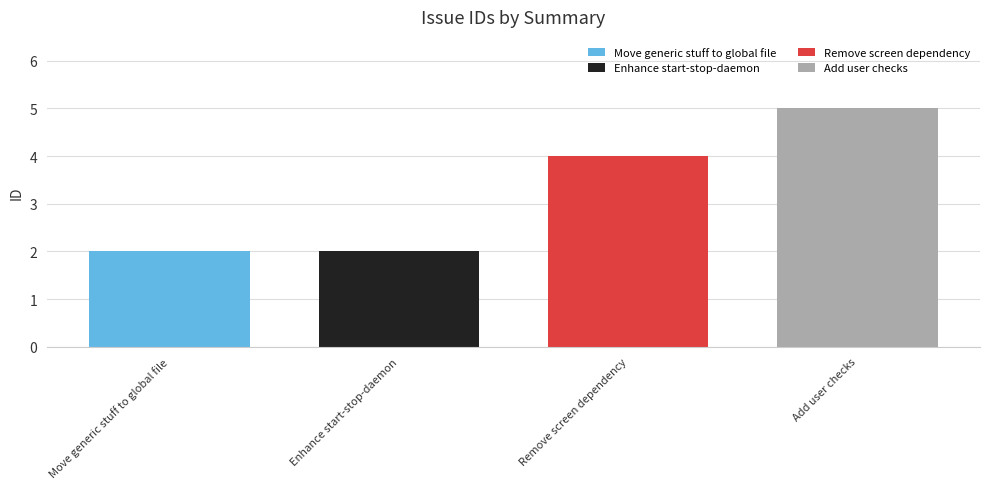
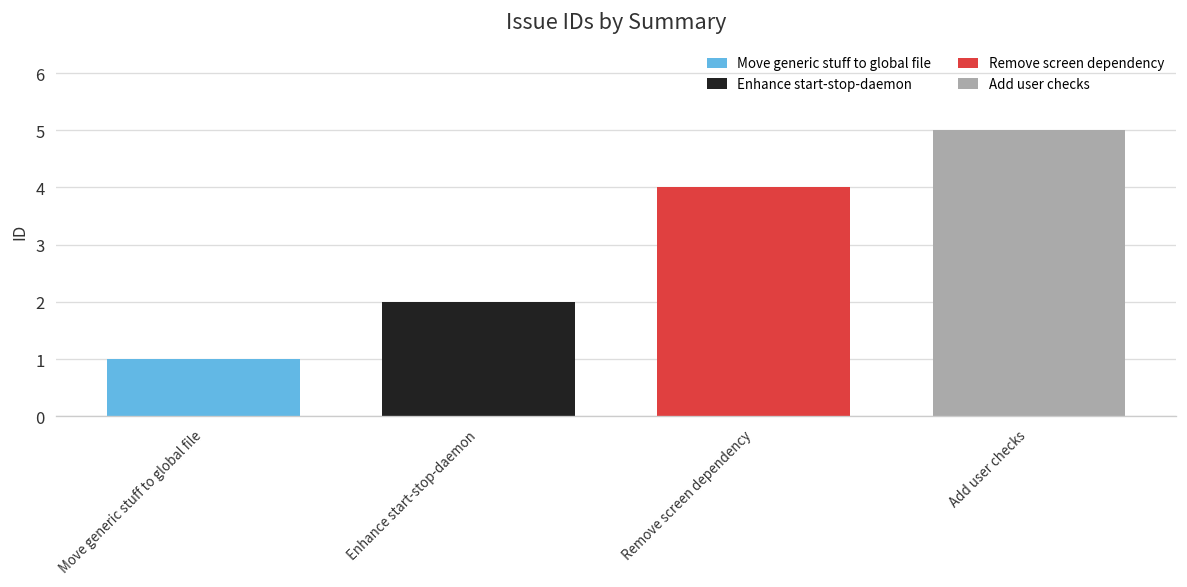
Move generic stuff to global file: 2 -> 1
